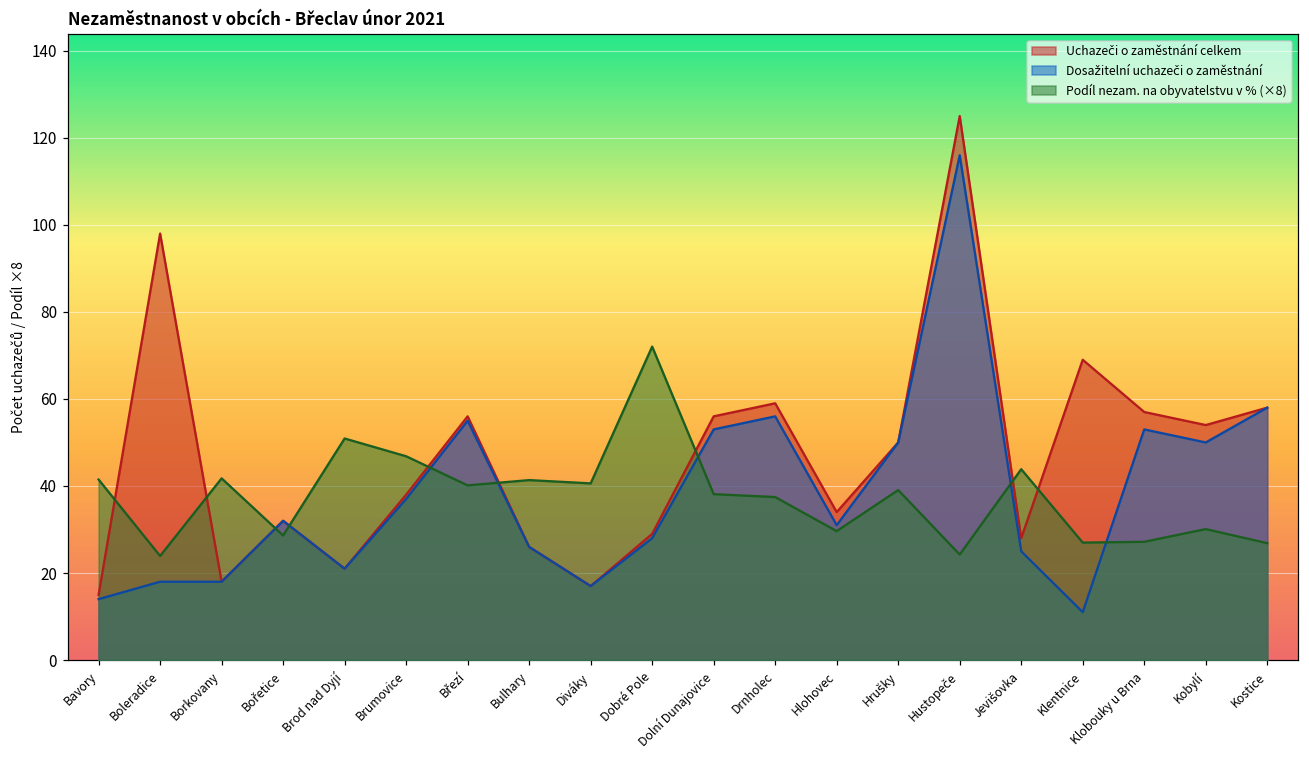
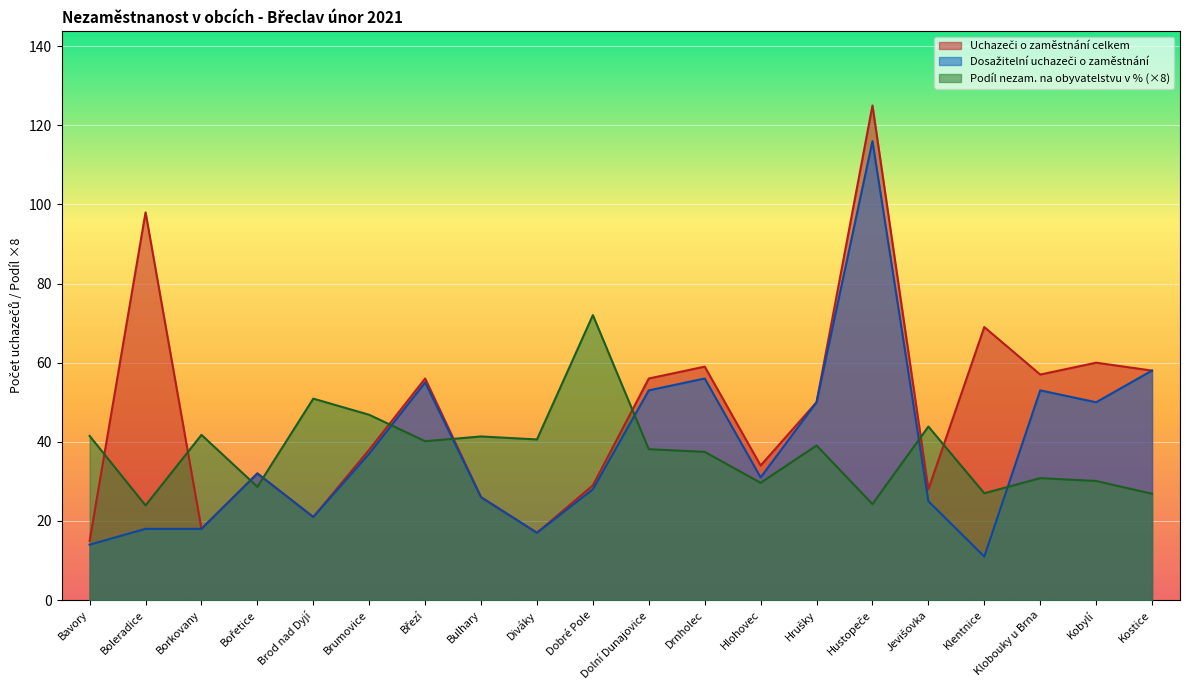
Podíl nezam. na obyvatelstvu v % (×8), Klobouky u Brna: 27 -> 31
Uchazeči o zaměstnání celkem, Kobylí: 54 -> 60
